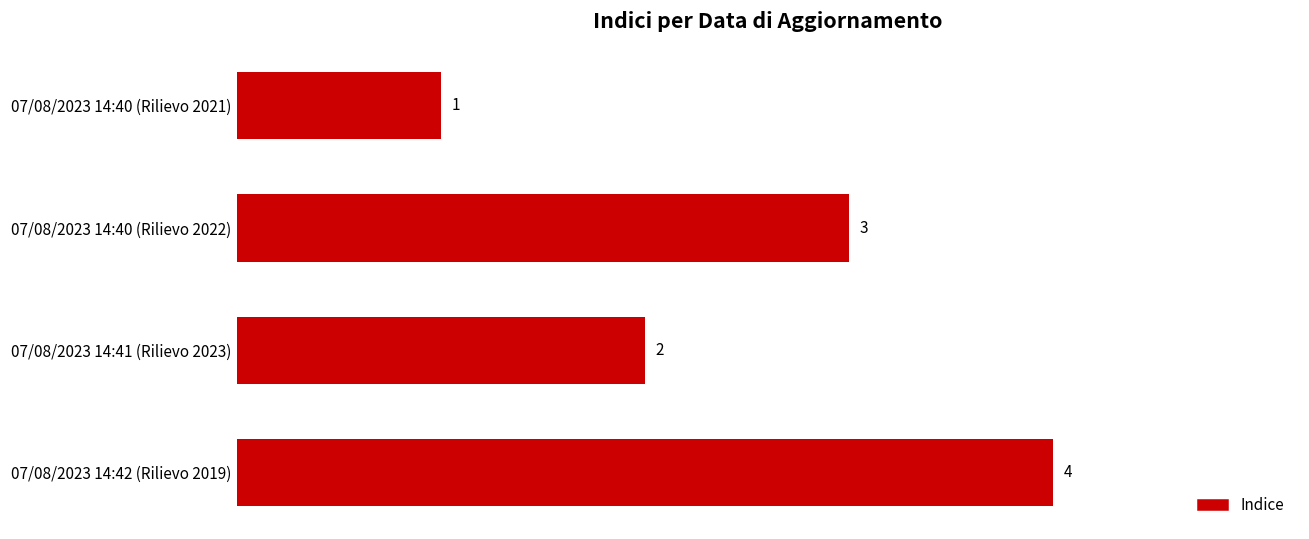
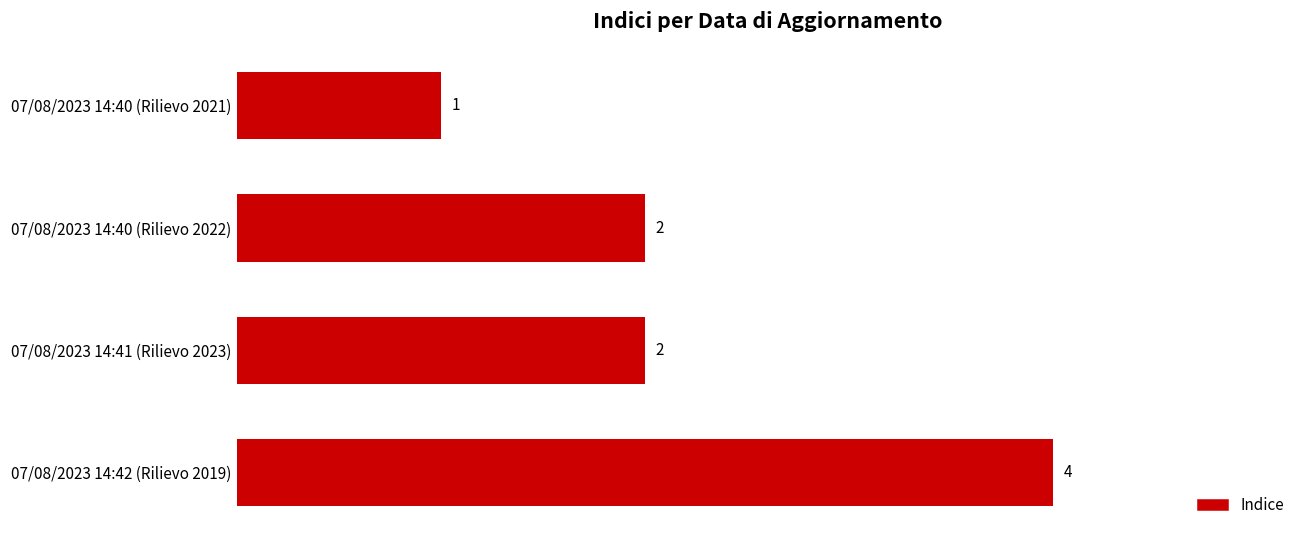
07/08/2023 14:40 (Rilievo 2022): 3 -> 2
